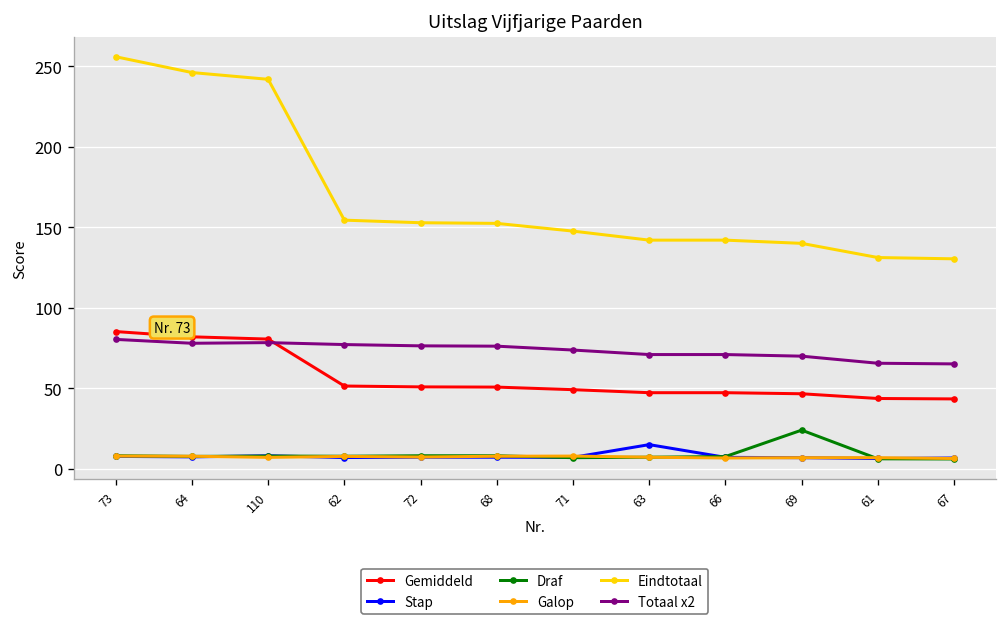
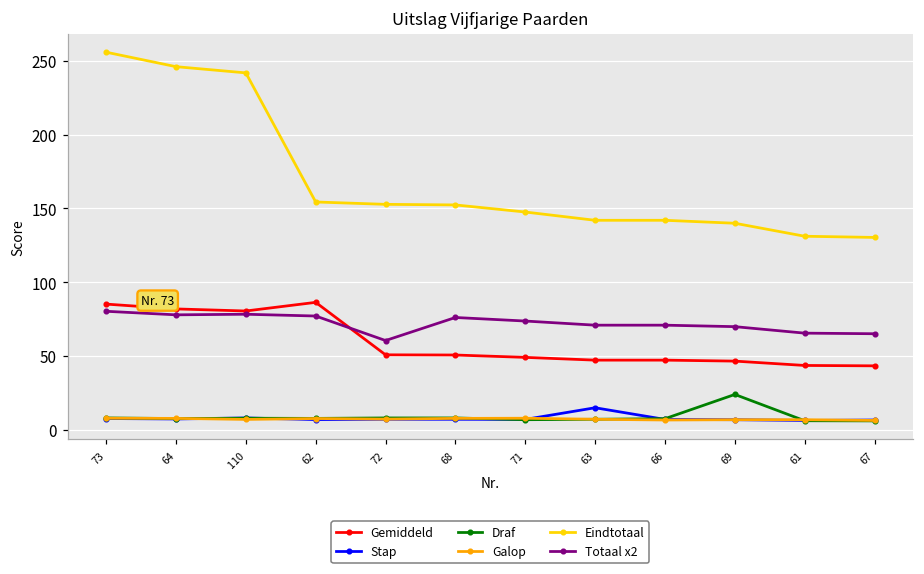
Gemiddeld, 62: 51 -> 86
Totaal x2, 72: 76 -> 61
